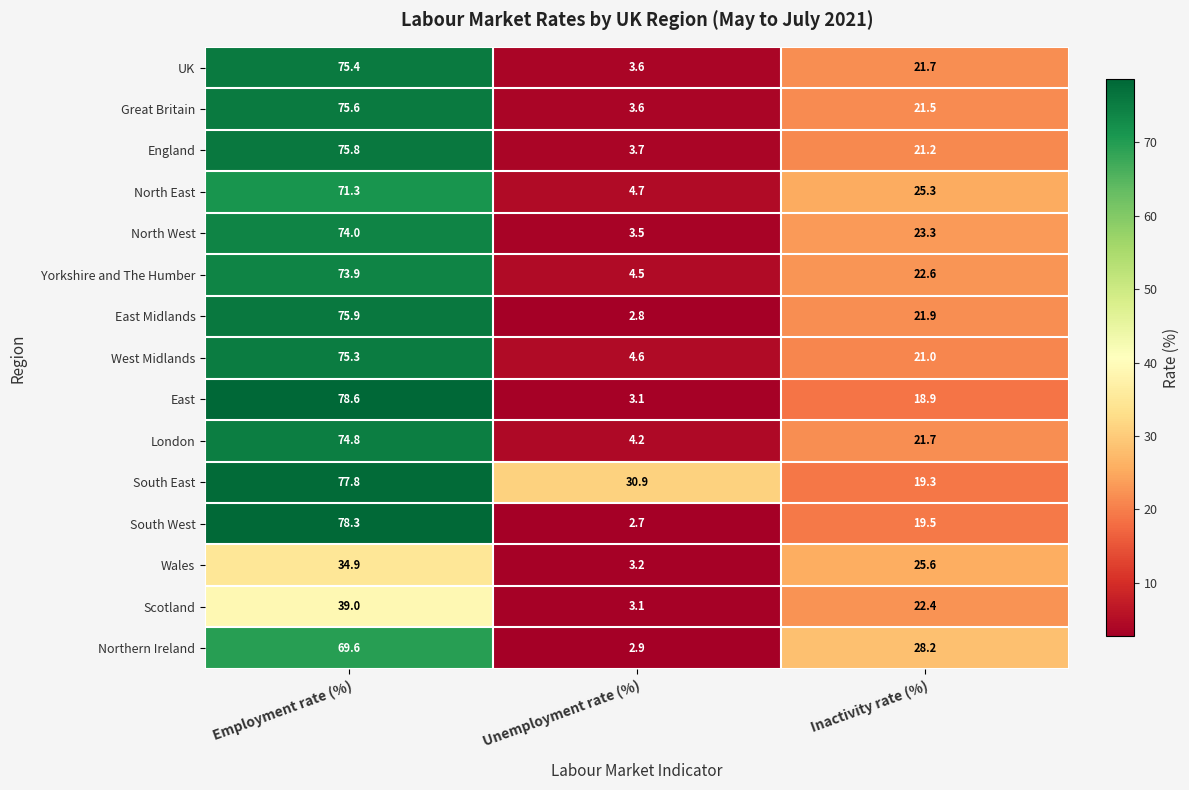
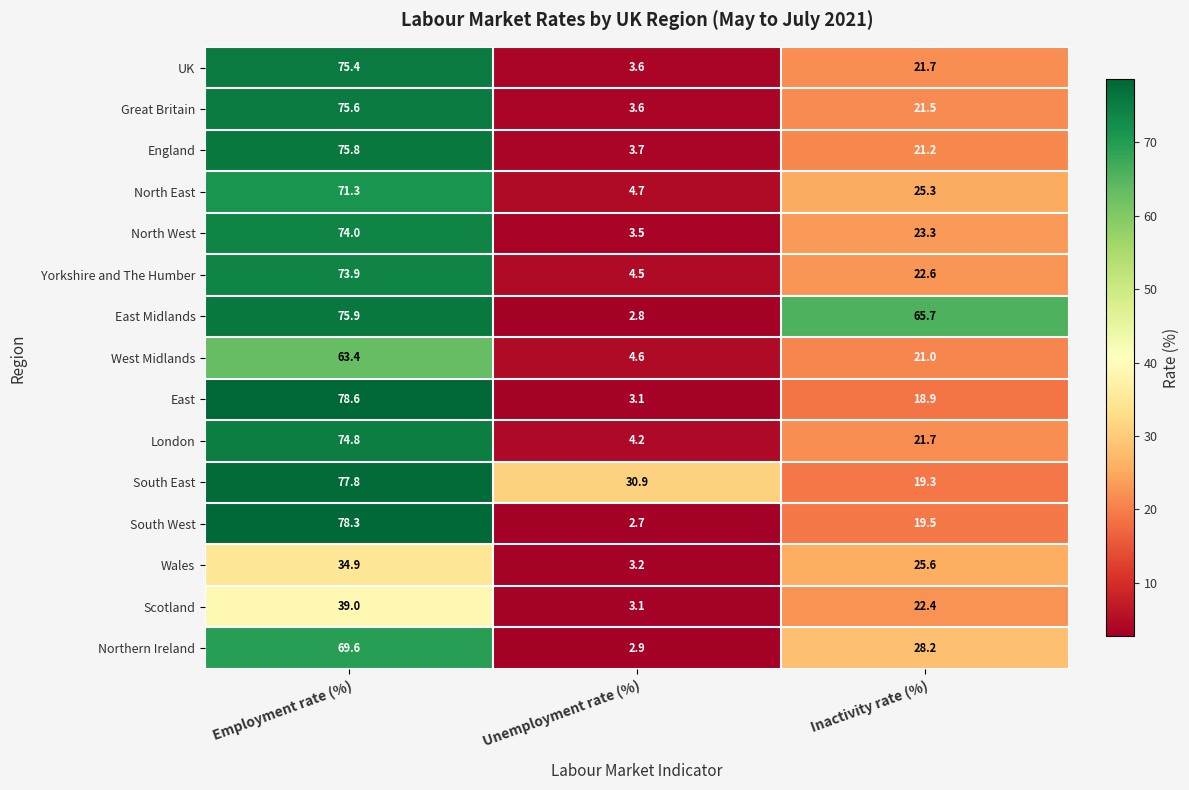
East Midlands, Inactivity rate (%): 21.9 -> 65.7
West Midlands, Employment rate (%): 75.3 -> 63.4
